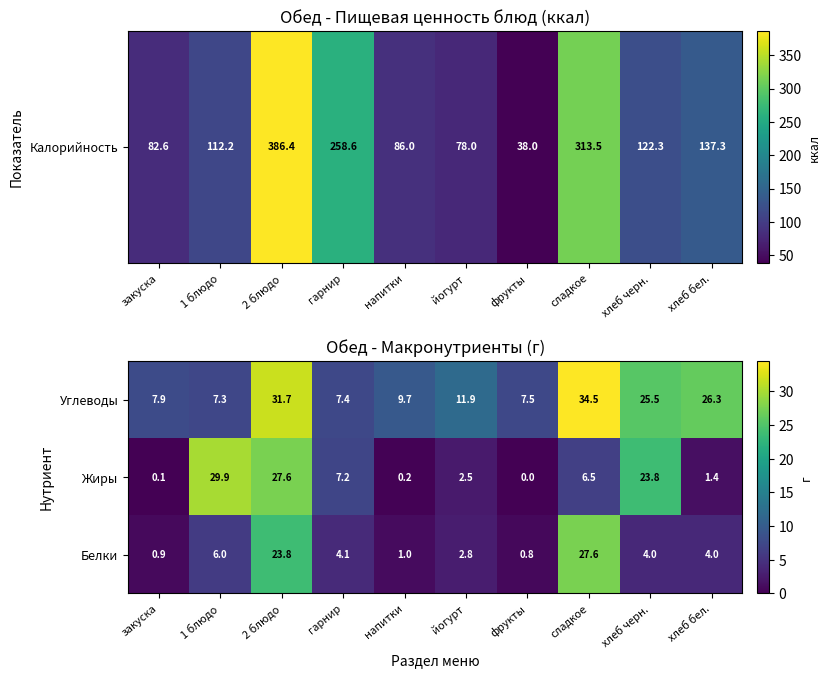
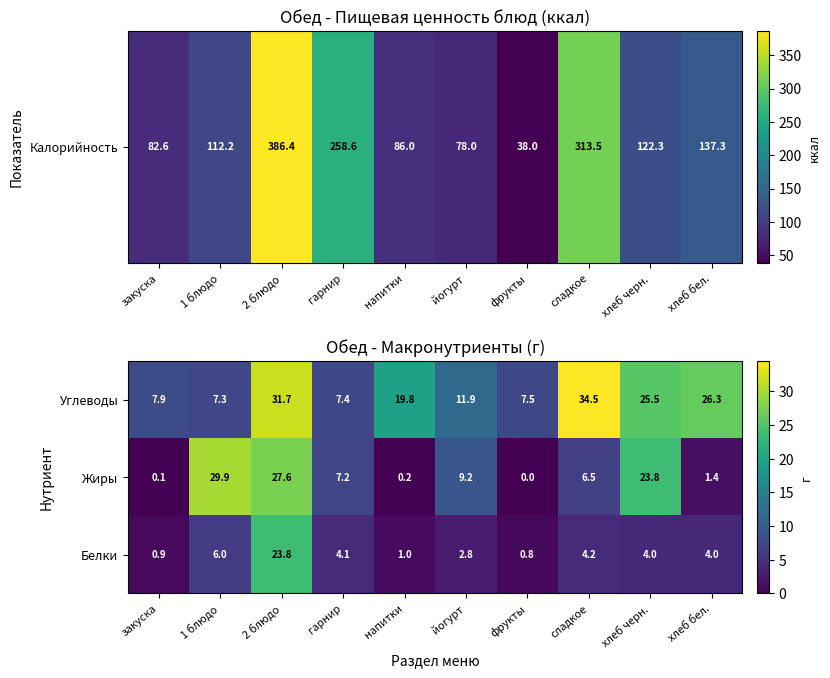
Обед - Макронутриенты (г), Углеводы, напитки: 9.7 -> 19.8
Обед - Макронутриенты (г), Жиры, йогурт: 2.5 -> 9.2
Обед - Макронутриенты (г), Белки, сладкое: 27.6 -> 4.2
